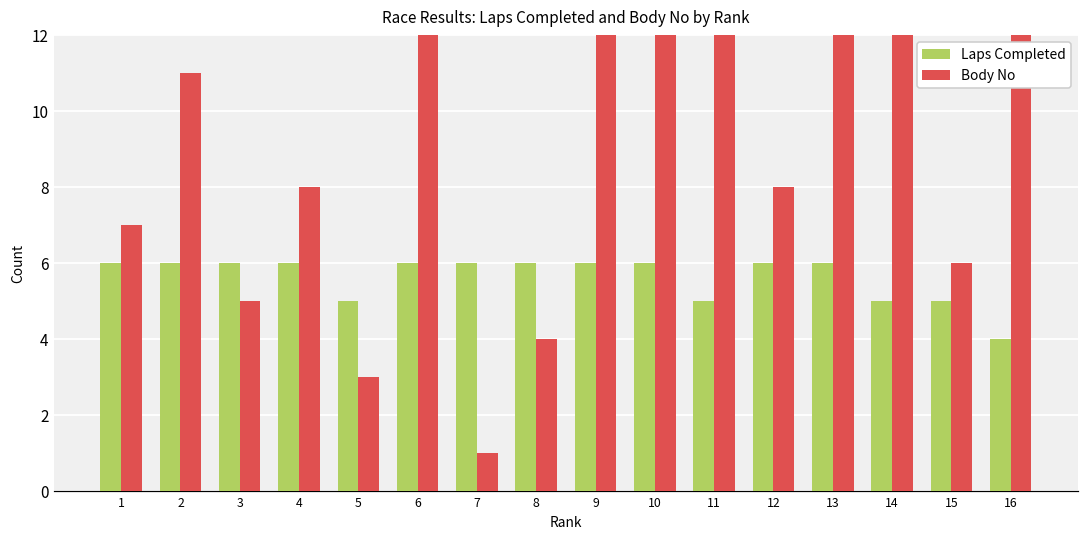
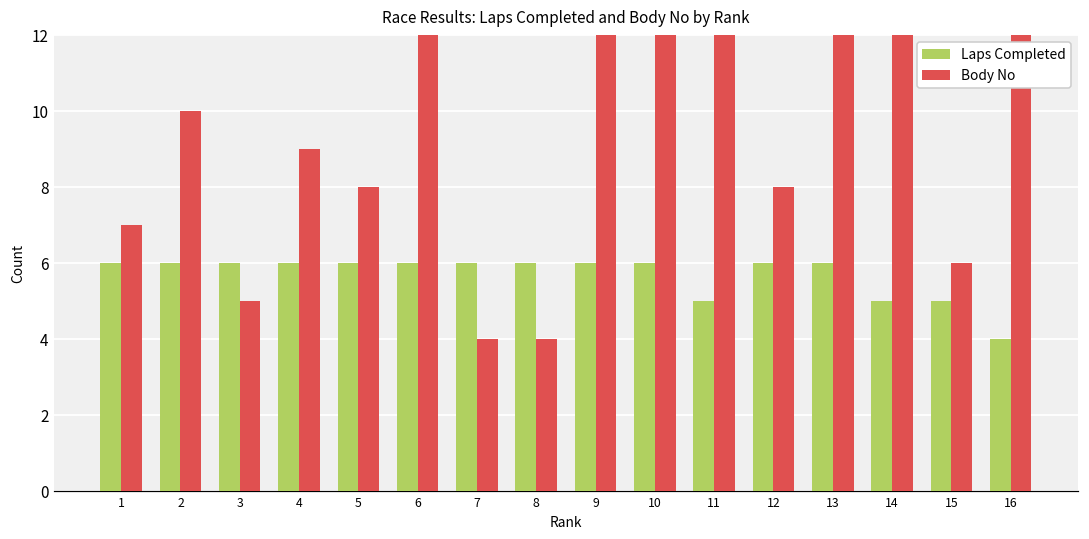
Body No, 2: 11 -> 10
Body No, 4: 8 -> 9
Laps Completed, 5: 5 -> 6
Body No, 5: 3 -> 8
Body No, 7: 1 -> 4
